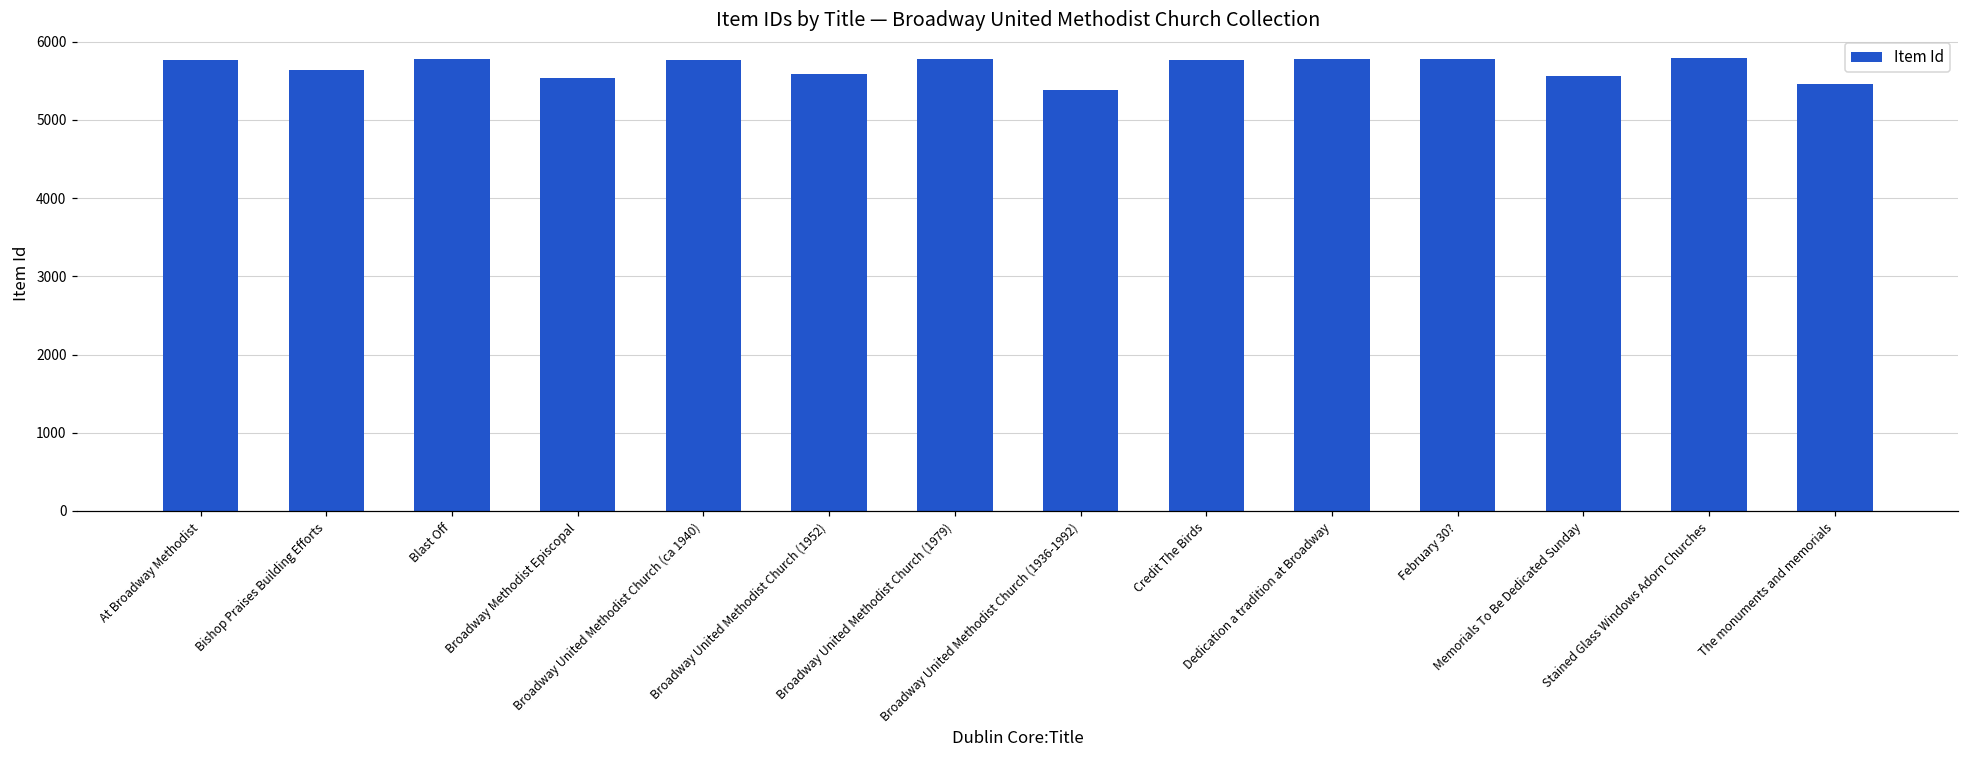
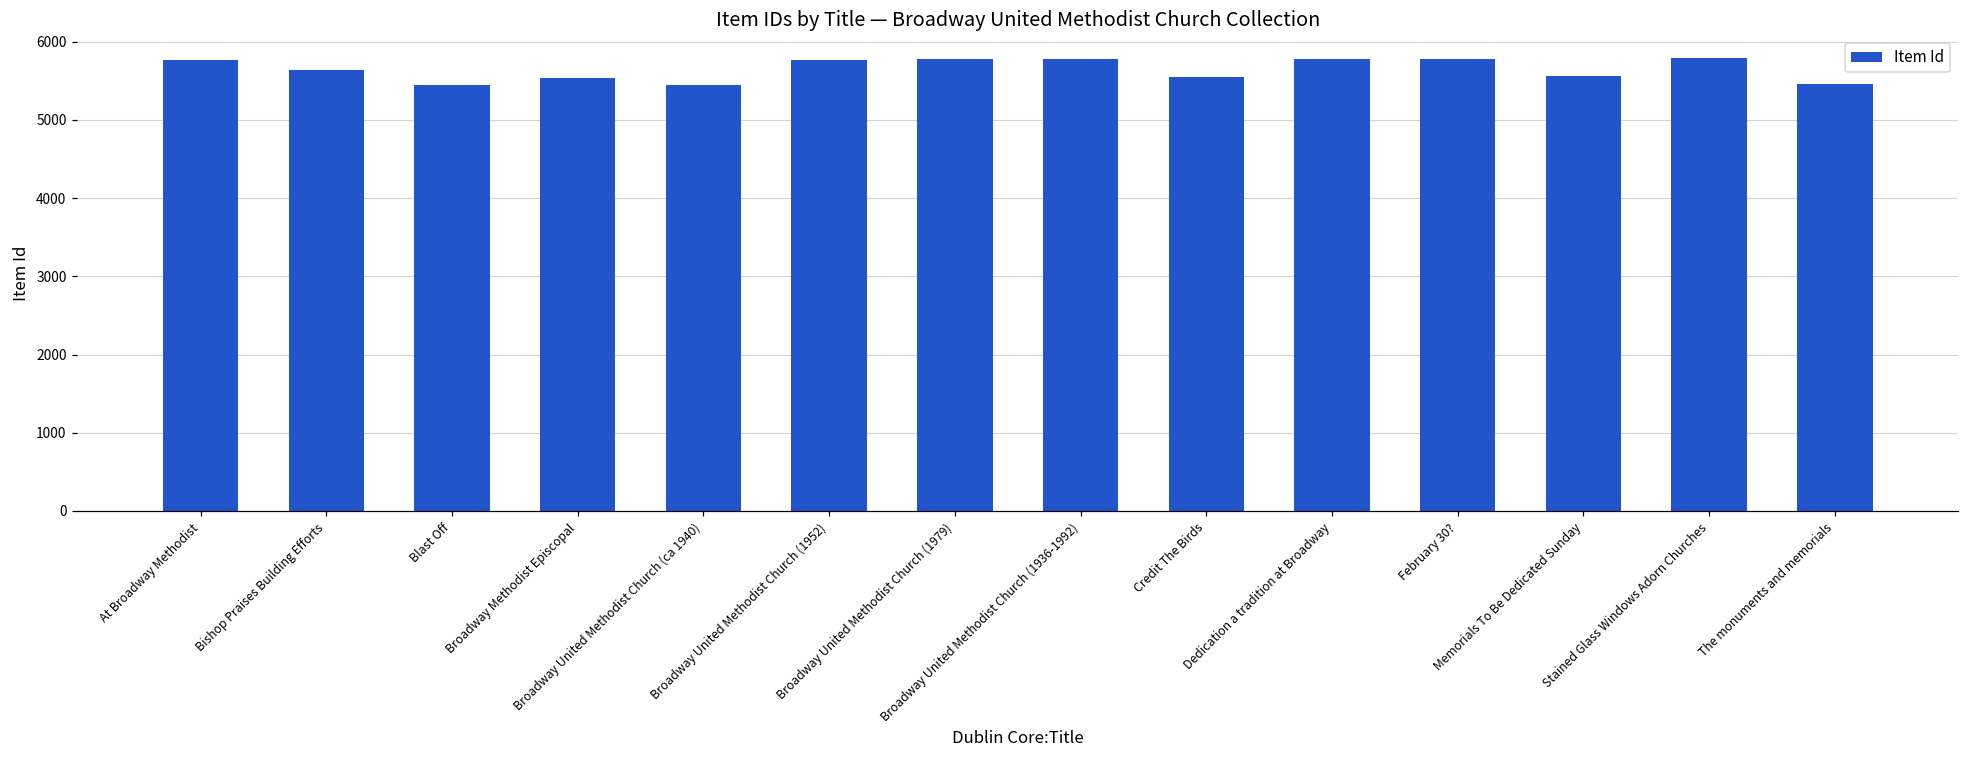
Blast Off: 5800 -> 5400
Broadway United Methodist Church (ca 1940): 5800 -> 5400
Broadway United Methodist Church (1952): 5600 -> 5800
Broadway United Methodist Church (1936-1992): 5400 -> 5800
Credit The Birds: 5800 -> 5600
